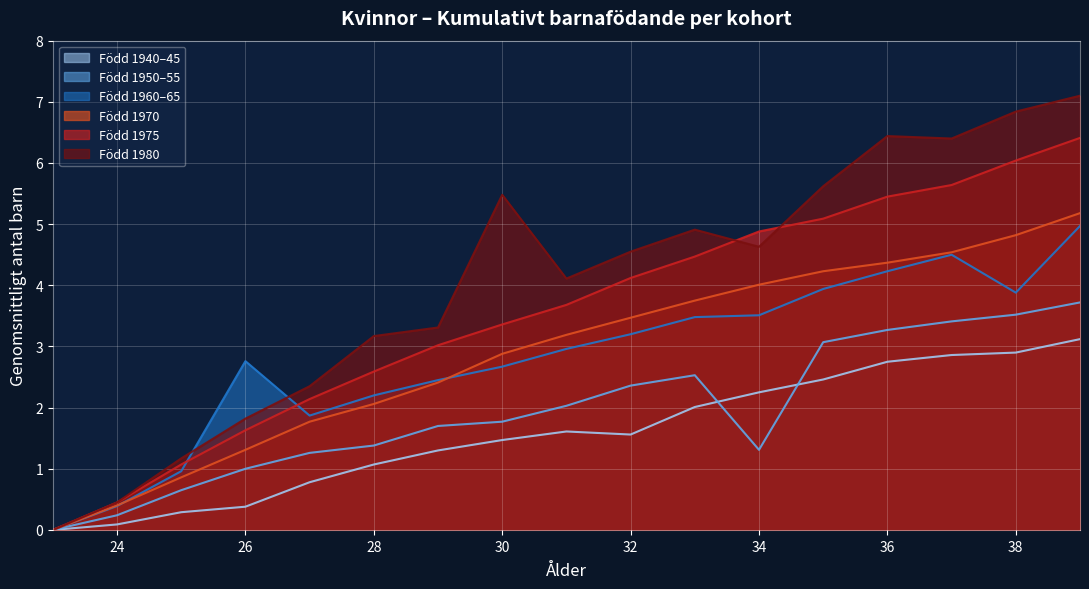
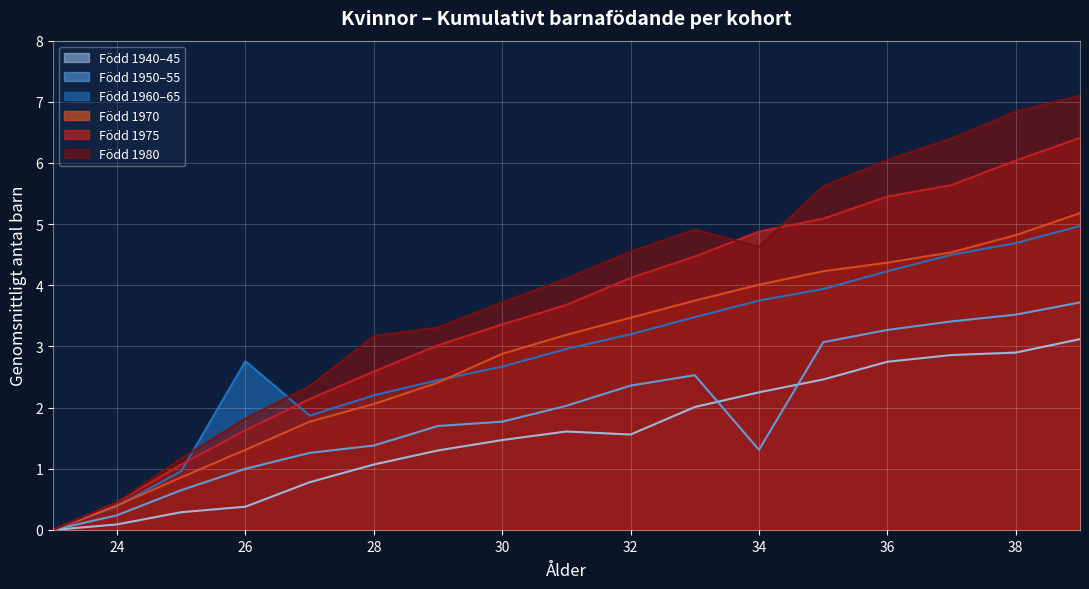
Född 1980, 30: 5.5 -> 3.7
Född 1960–65, 34: 3.5 -> 3.8
Född 1980, 36: 6.4 -> 6.1
Född 1960–65, 38: 3.9 -> 4.7
